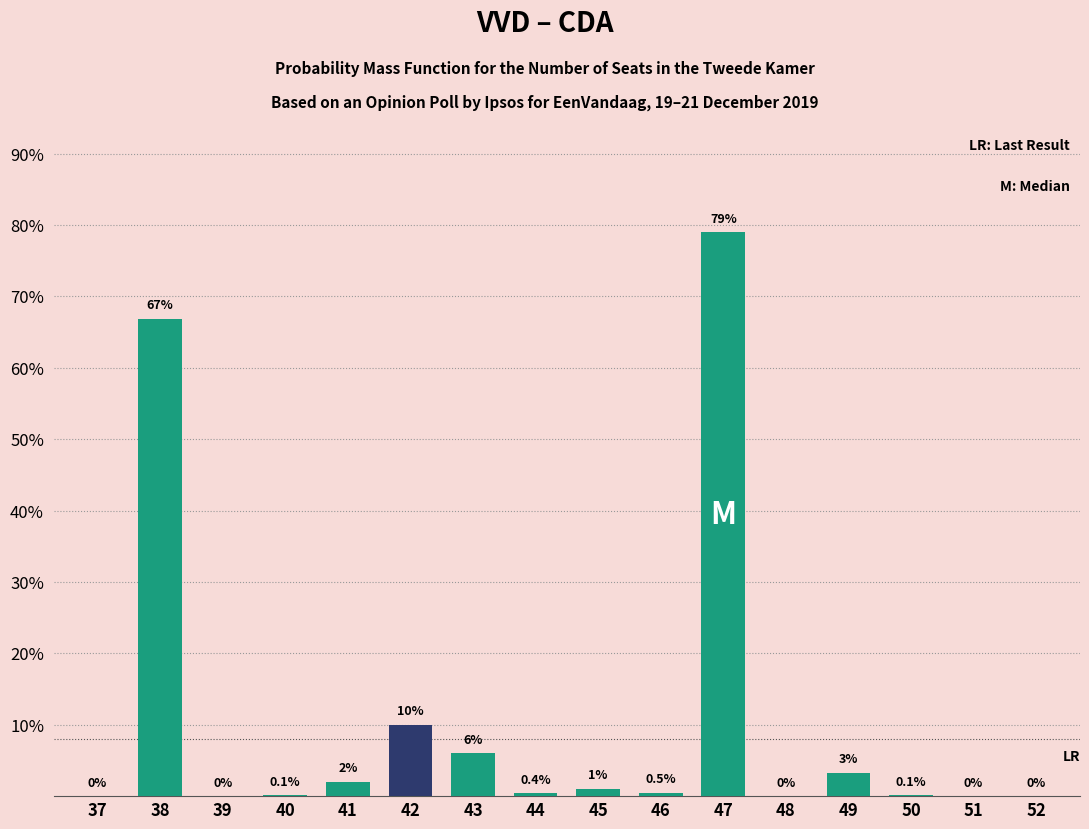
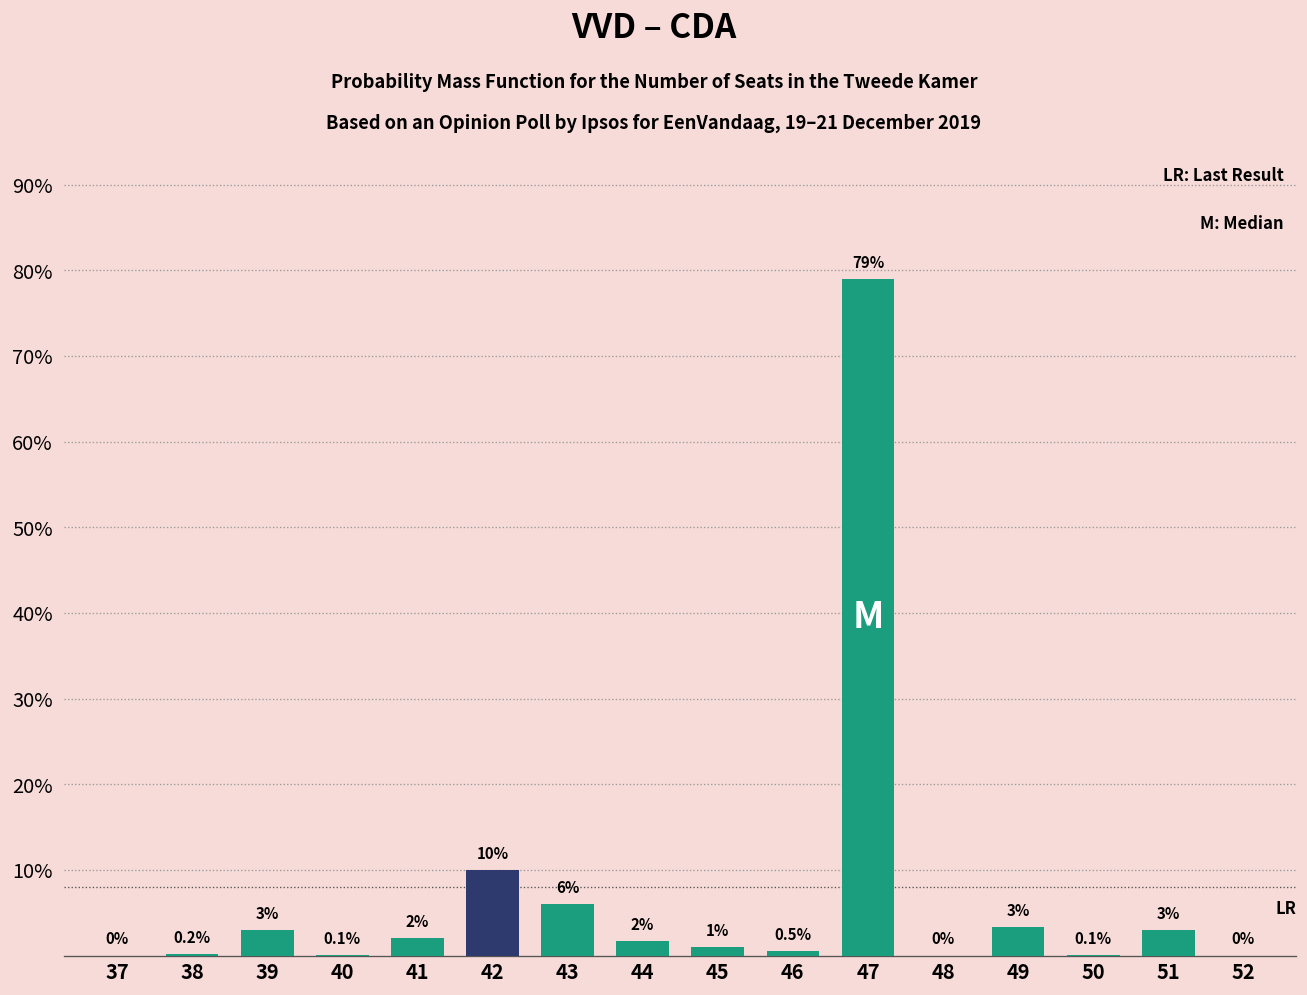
38: 67% -> 0.2%
39: 0% -> 3%
44: 0.4% -> 2%
51: 0% -> 3%
